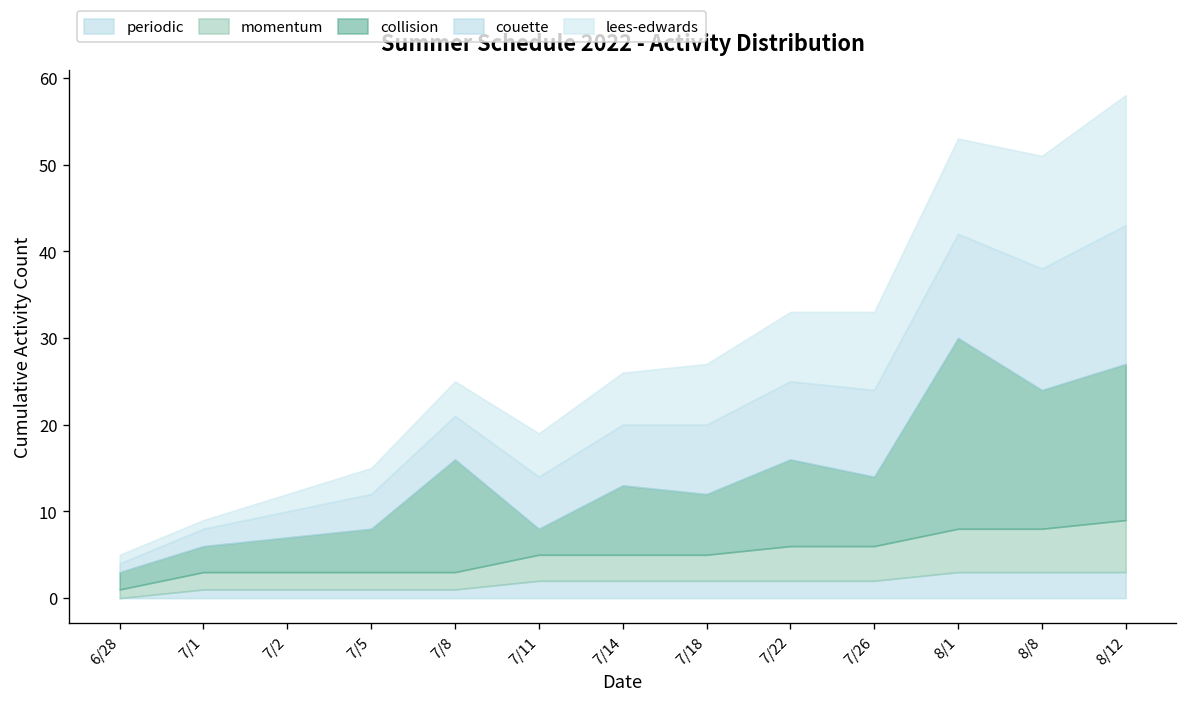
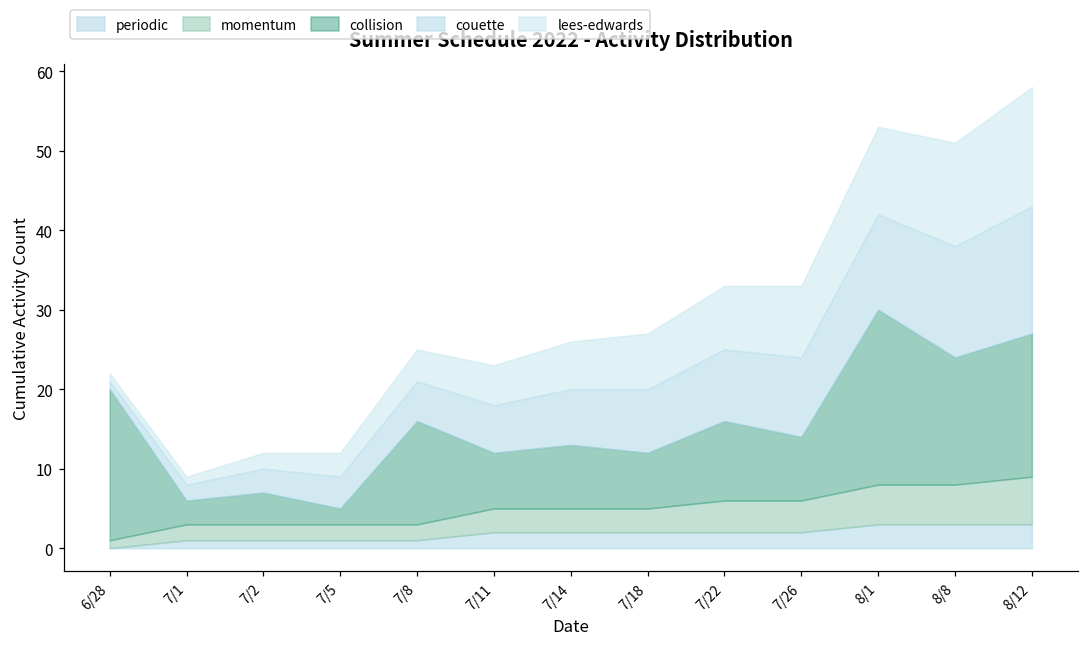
collision, 6/28: 2 -> 19
collision, 7/5: 5 -> 2
collision, 7/11: 3 -> 7
